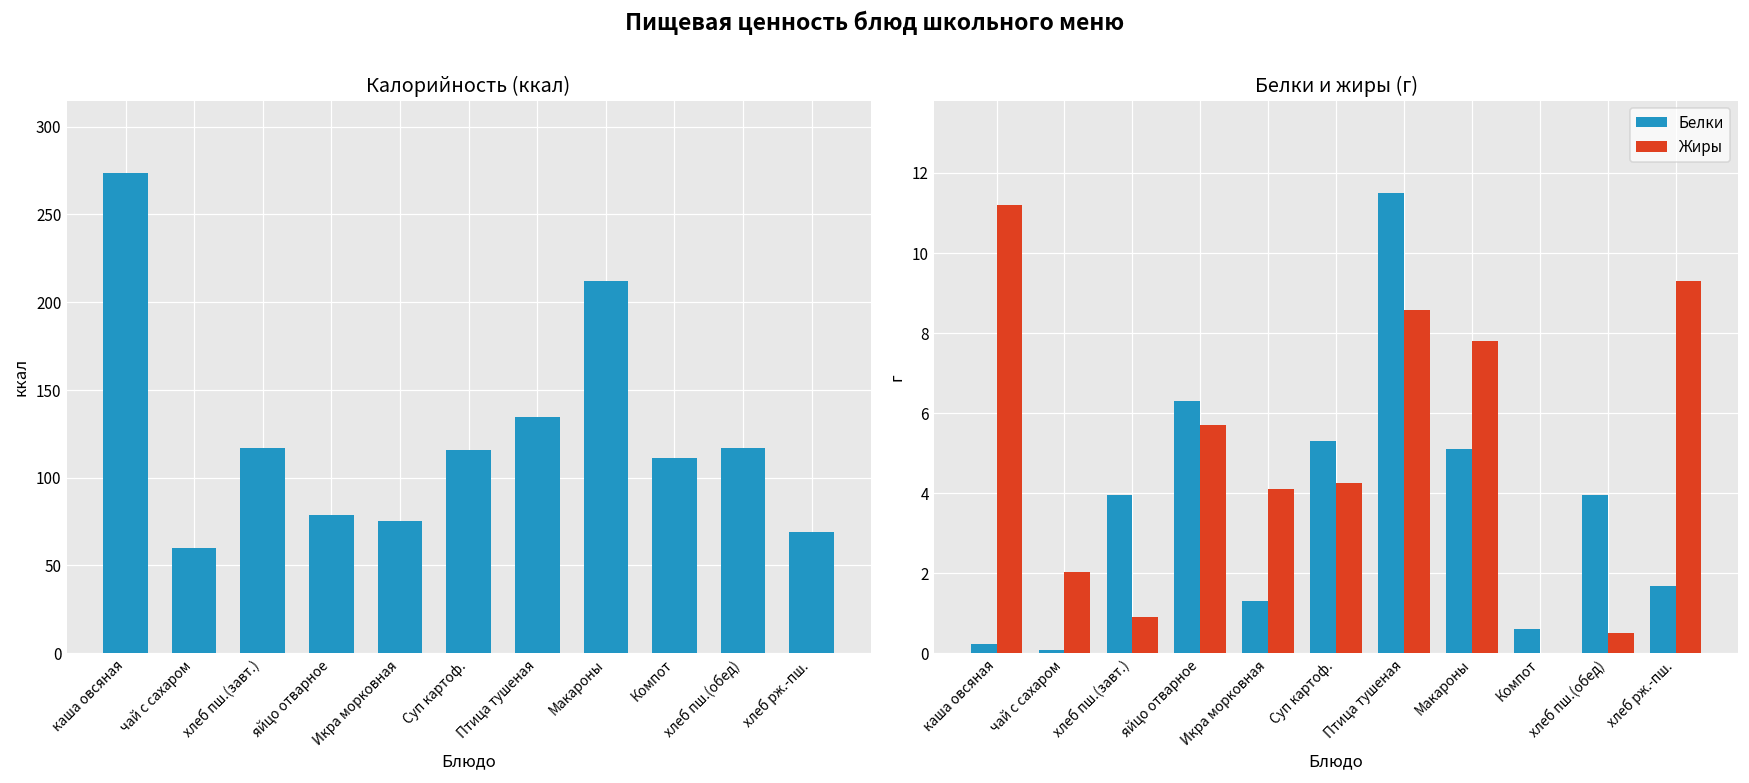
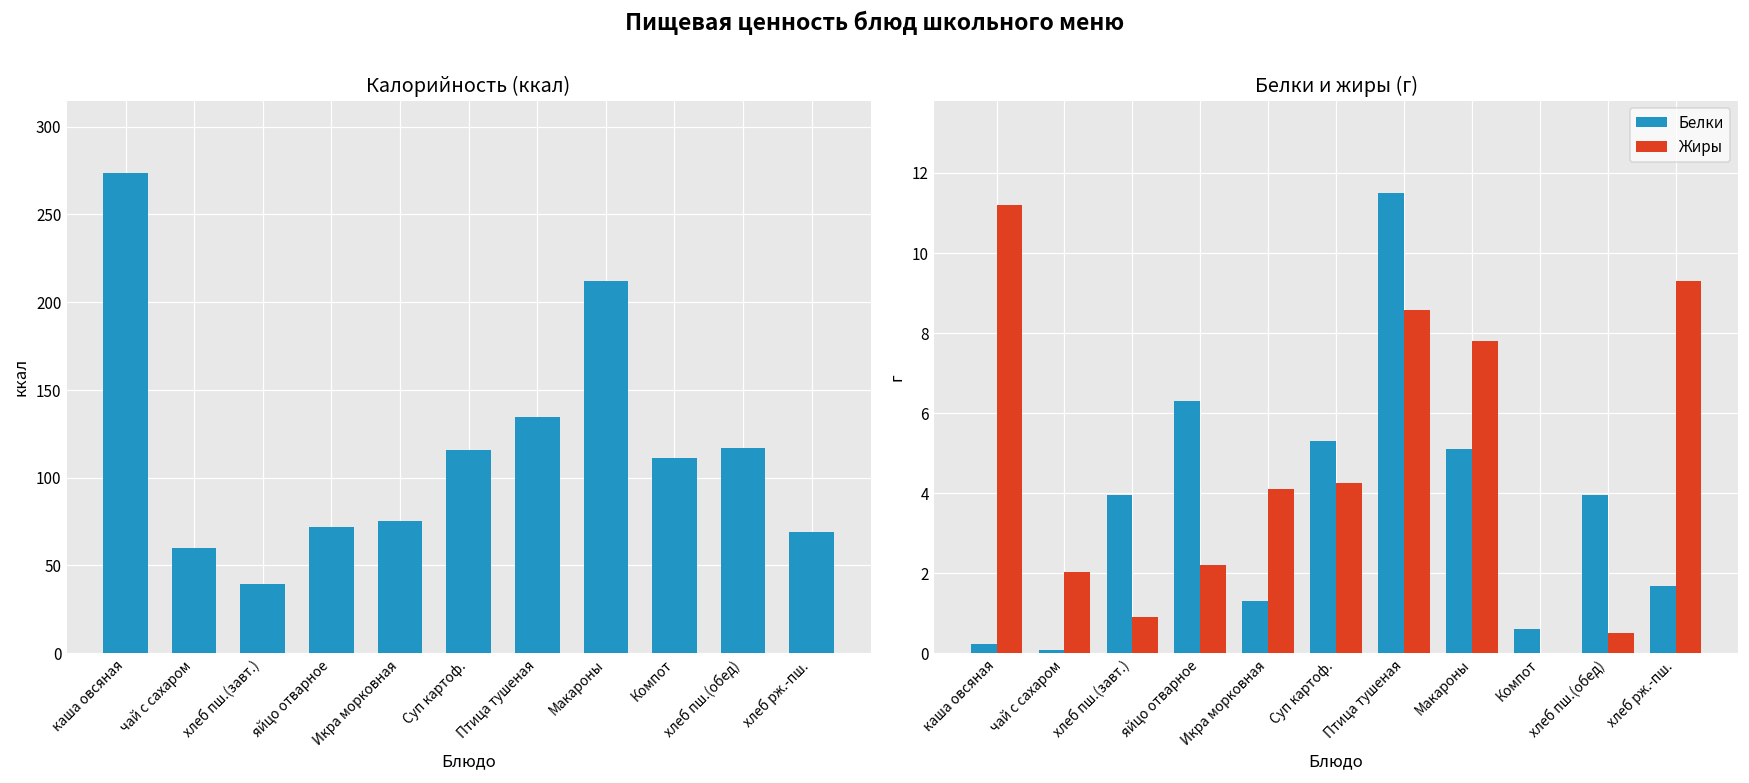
Калорийность (ккал), хлеб пш.(завт.): 117 -> 39
Калорийность (ккал), яйцо отварное: 79 -> 72
Белки и жиры (г), Жиры, яйцо отварное: 5.7 -> 2.2
